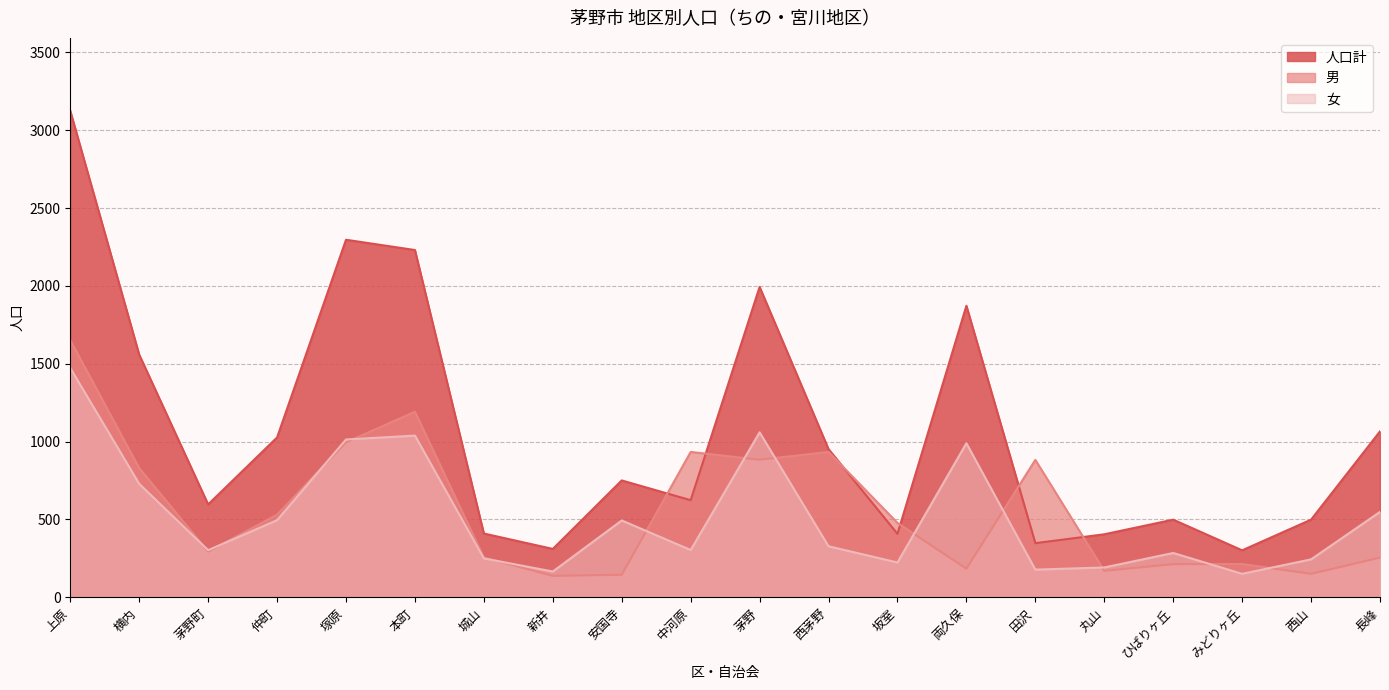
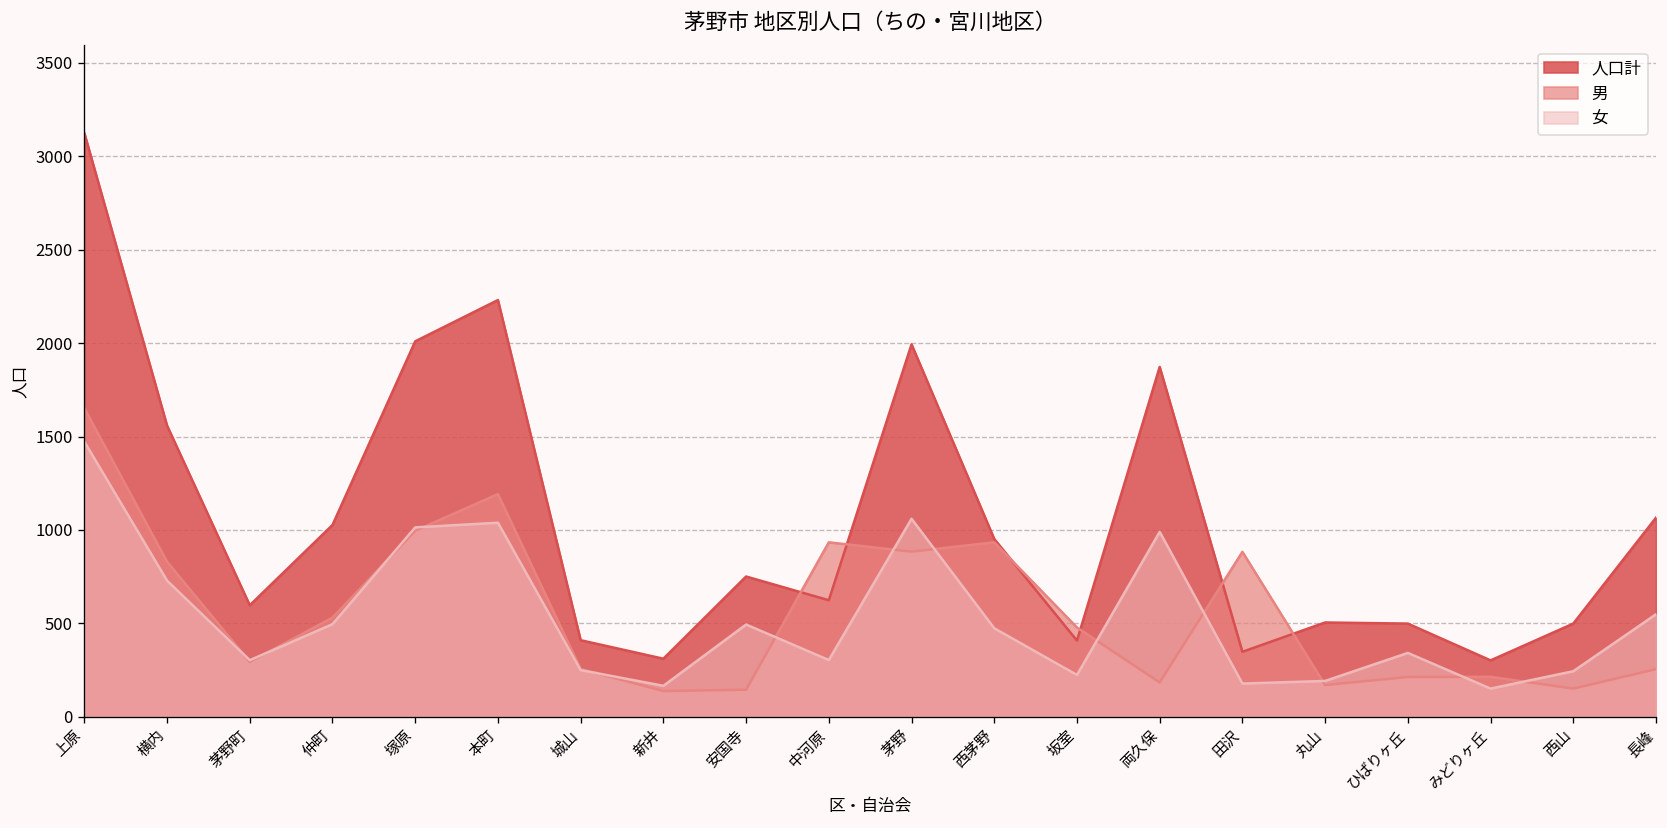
人口計, 塚原: 2300 -> 2010
女, 西茅野: 330 -> 470
人口計, 丸山: 410 -> 510
女, ひばりヶ丘: 290 -> 340
